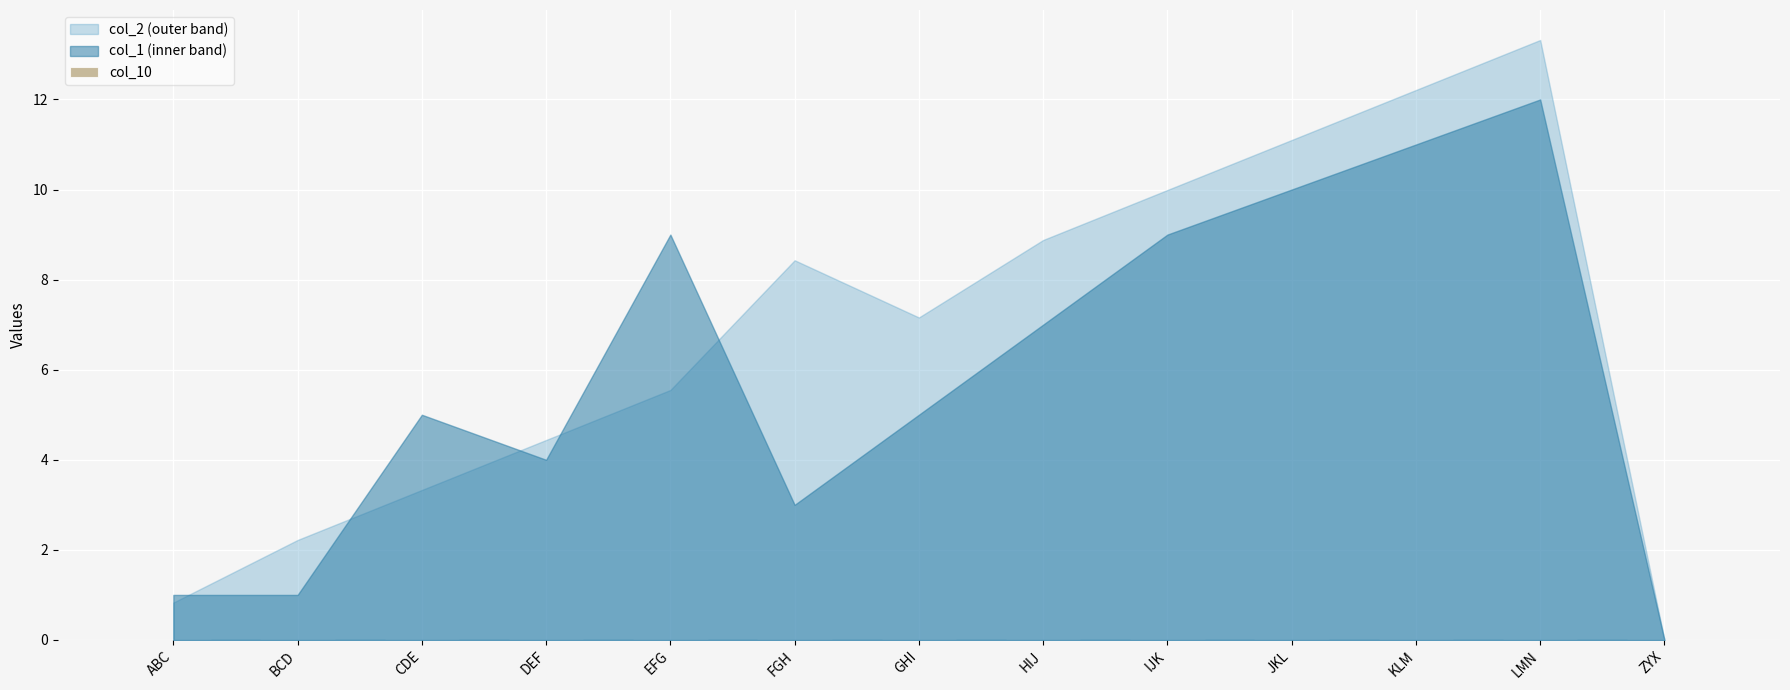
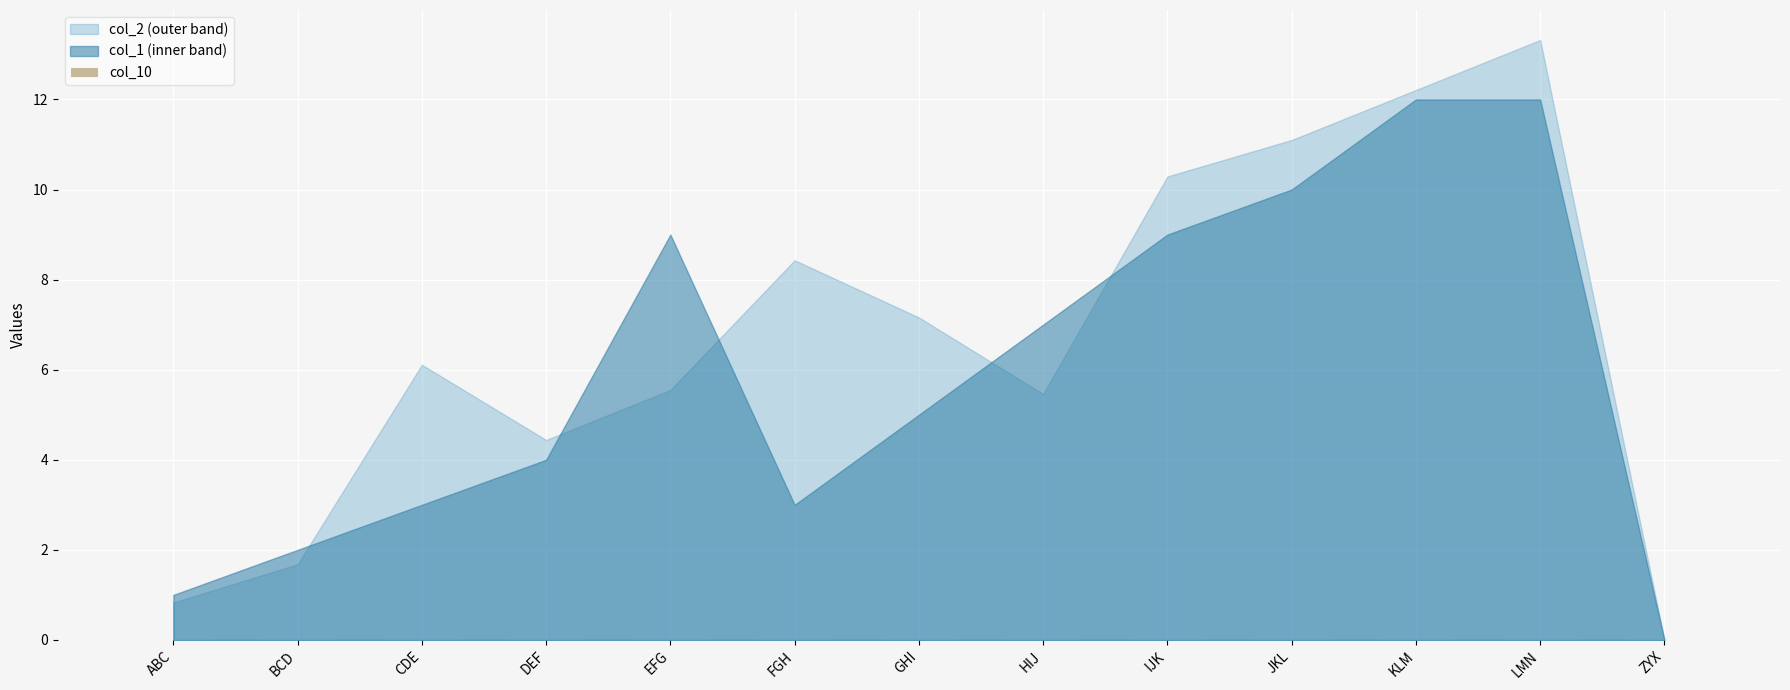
col_2 (outer band), BCD: 2.2 -> 1.7
col_1 (inner band), BCD: 1 -> 2
col_2 (outer band), CDE: 3.3 -> 6.1
col_1 (inner band), CDE: 5 -> 3
col_2 (outer band), HIJ: 8.9 -> 5.5
col_2 (outer band), IJK: 10.0 -> 10.3
col_1 (inner band), KLM: 11 -> 12
